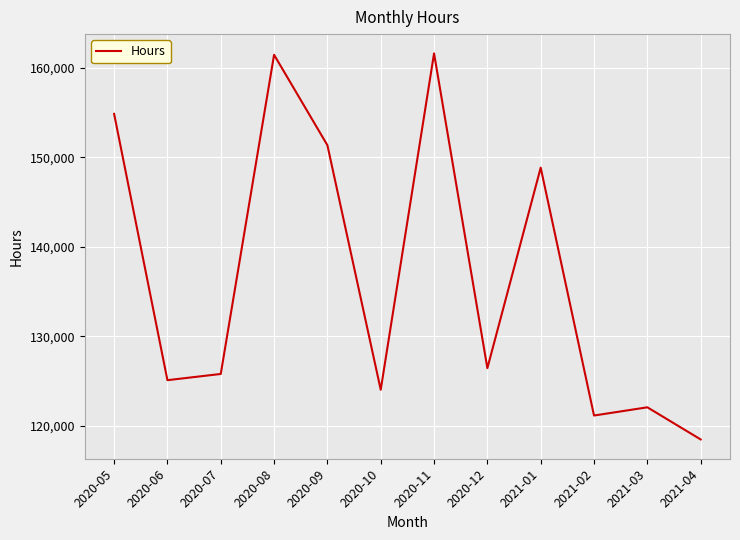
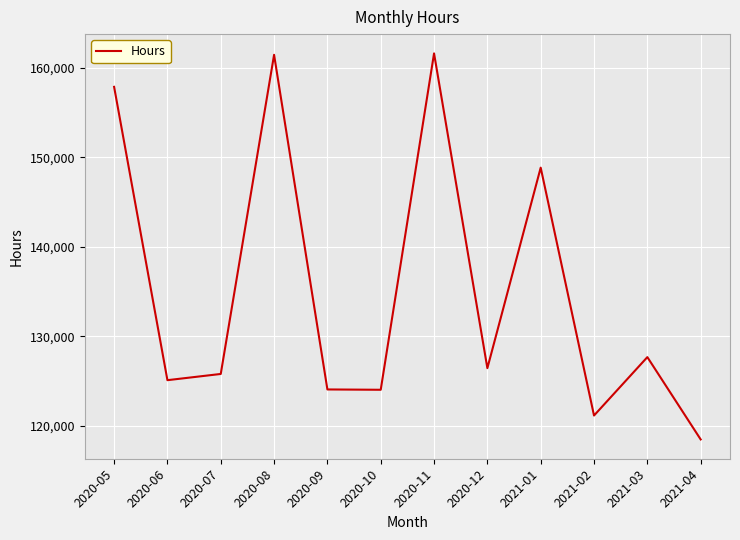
2020-05: 155,000 -> 158,000
2020-09: 151,000 -> 124,000
2021-03: 122,000 -> 128,000
